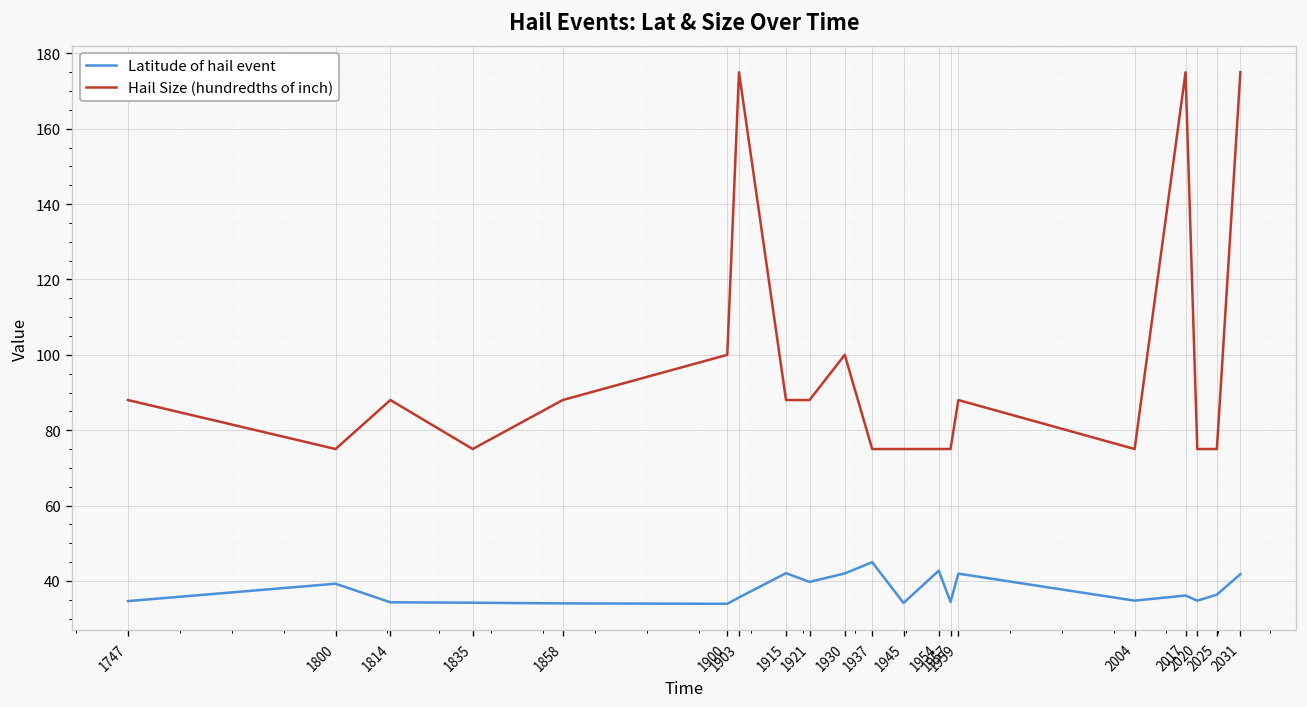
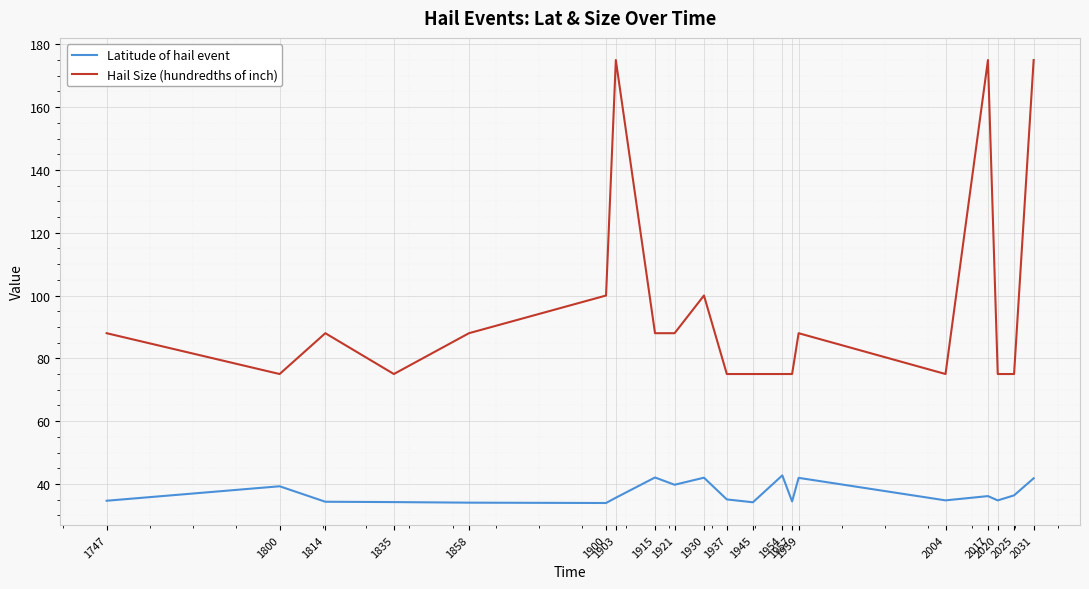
Latitude of hail event, 1937: 45 -> 35
